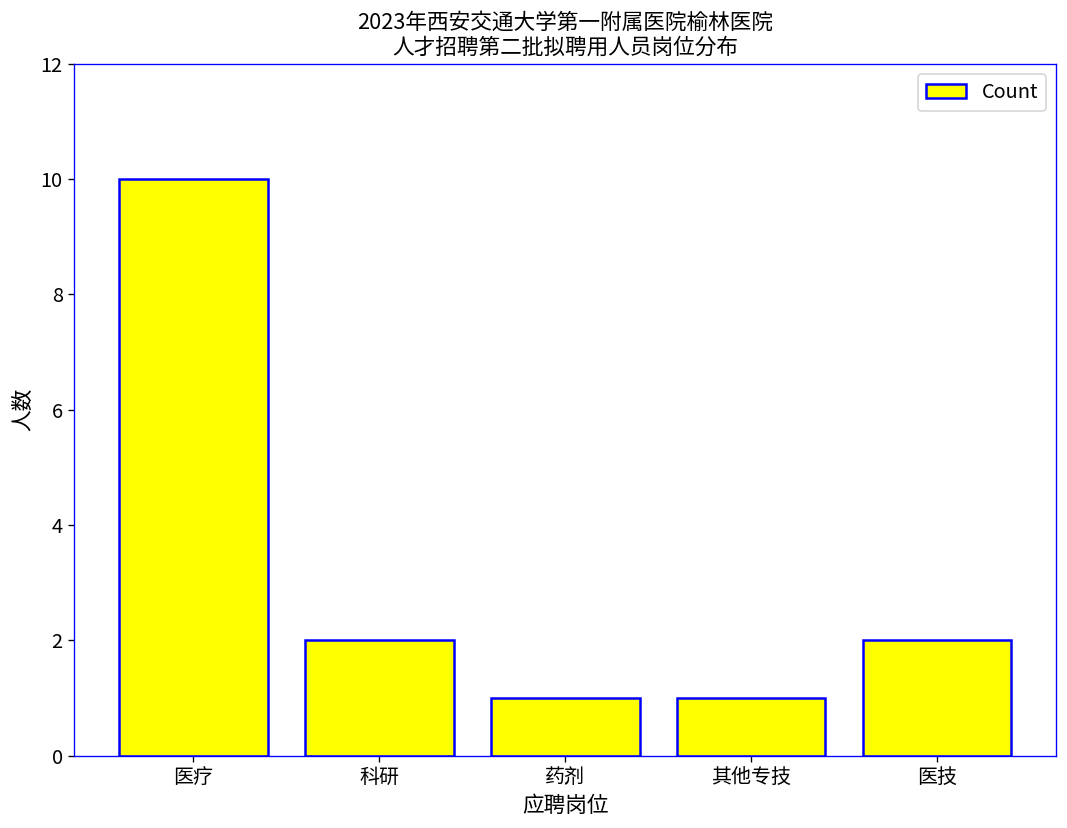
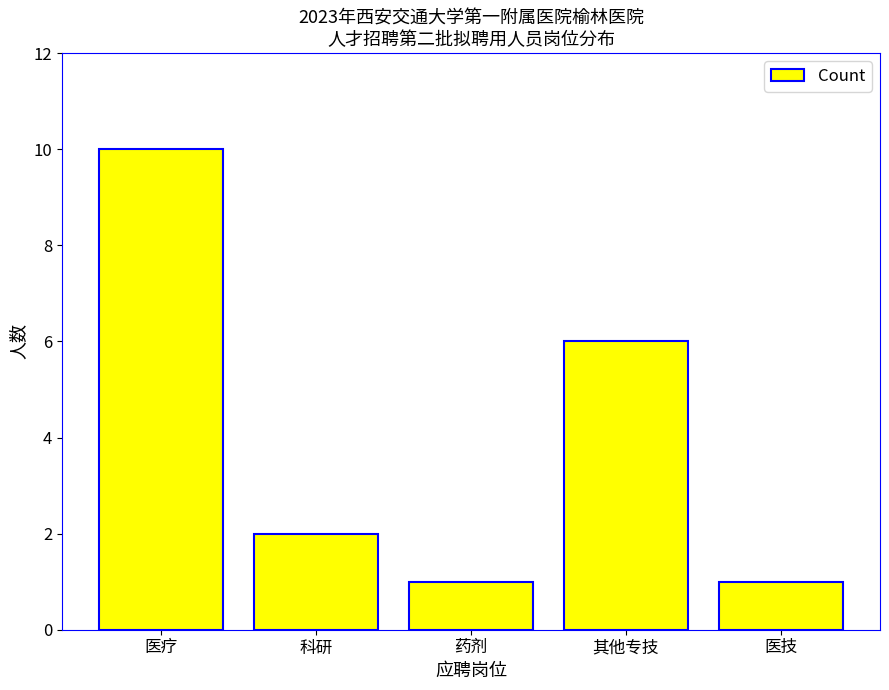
其他专技: 1 -> 6
医技: 2 -> 1
